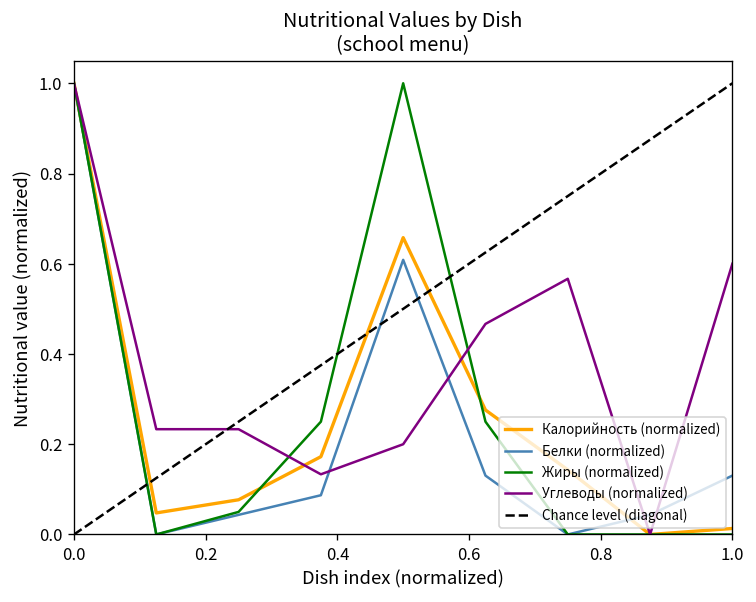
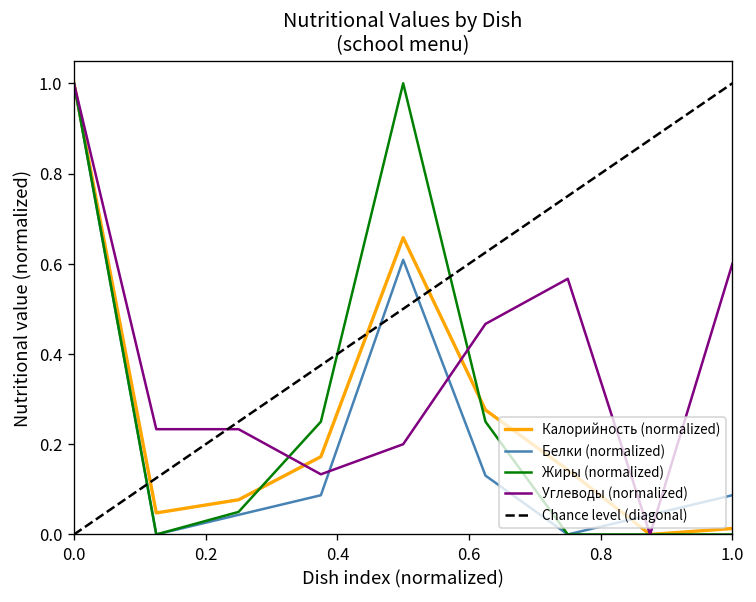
Белки (normalized), 1.0: 0.13 -> 0.09
